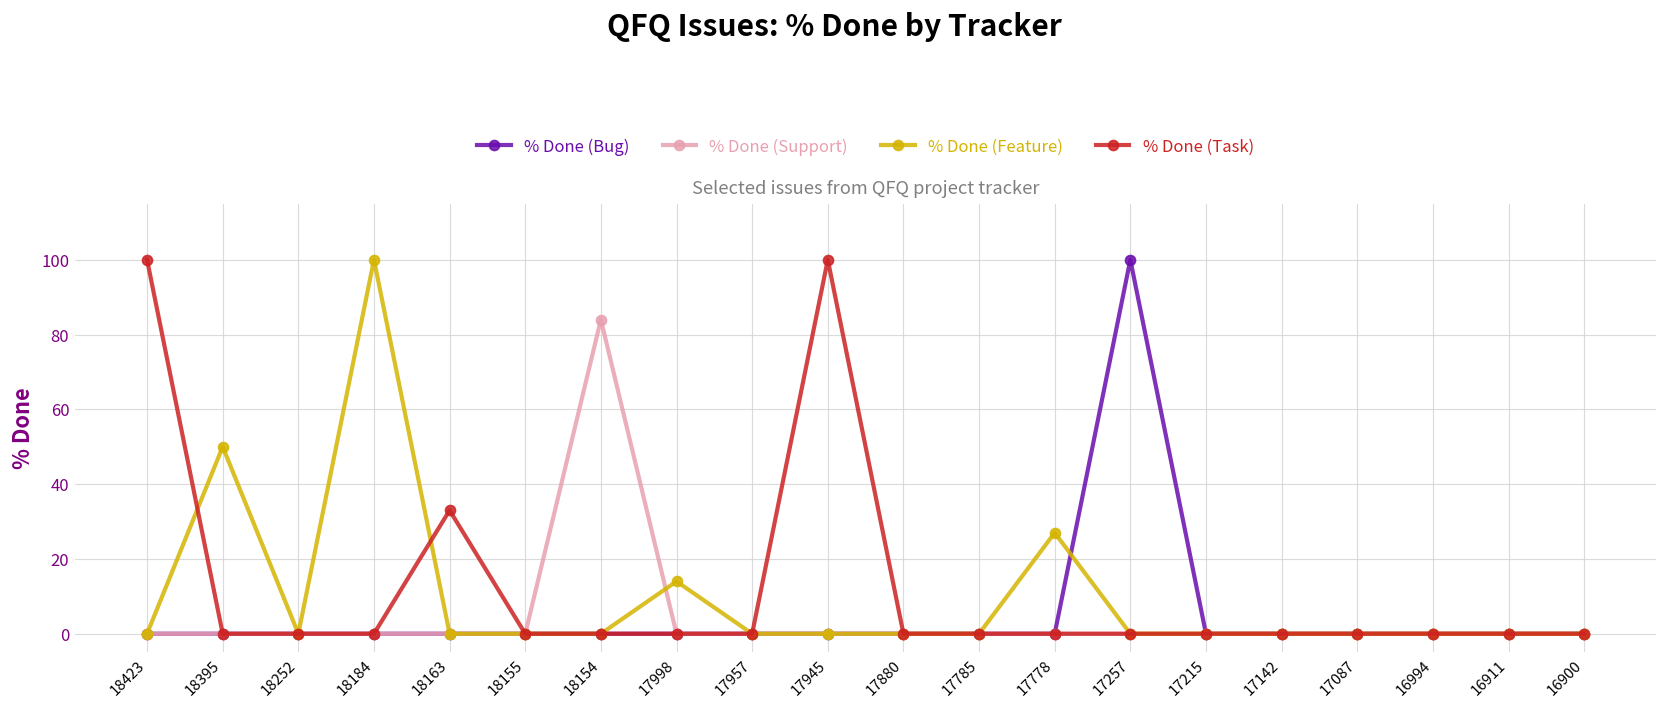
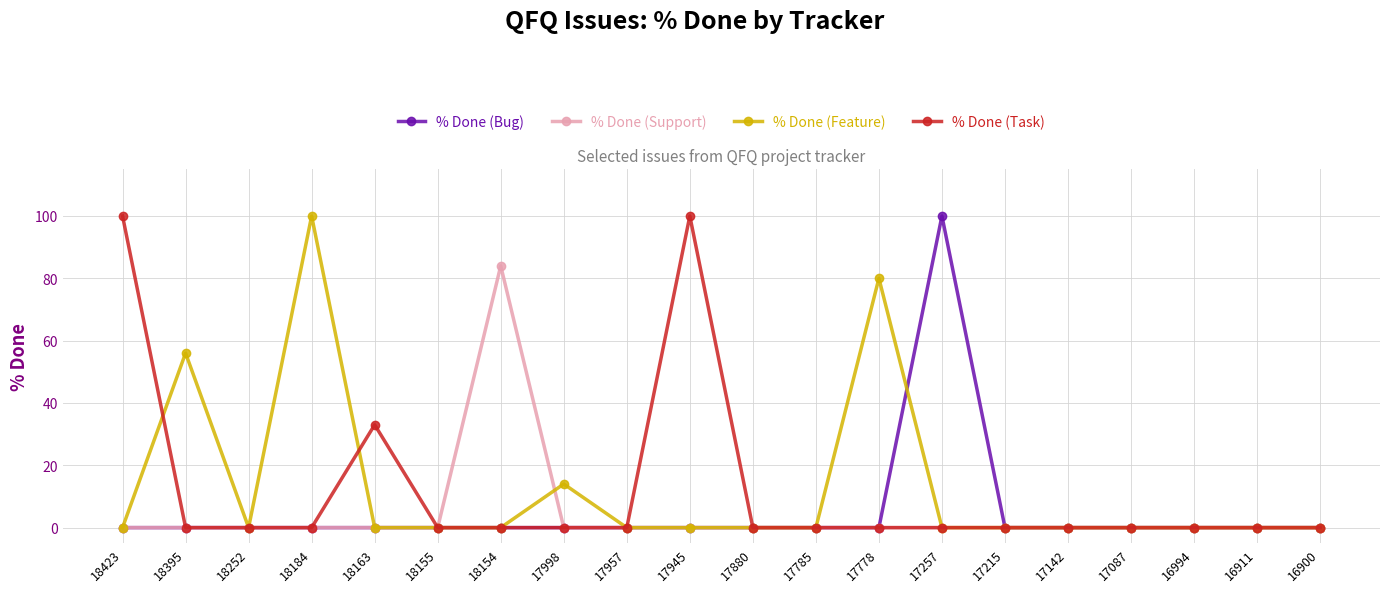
% Done (Feature), 18395: 50 -> 56
% Done (Feature), 17778: 27 -> 80
